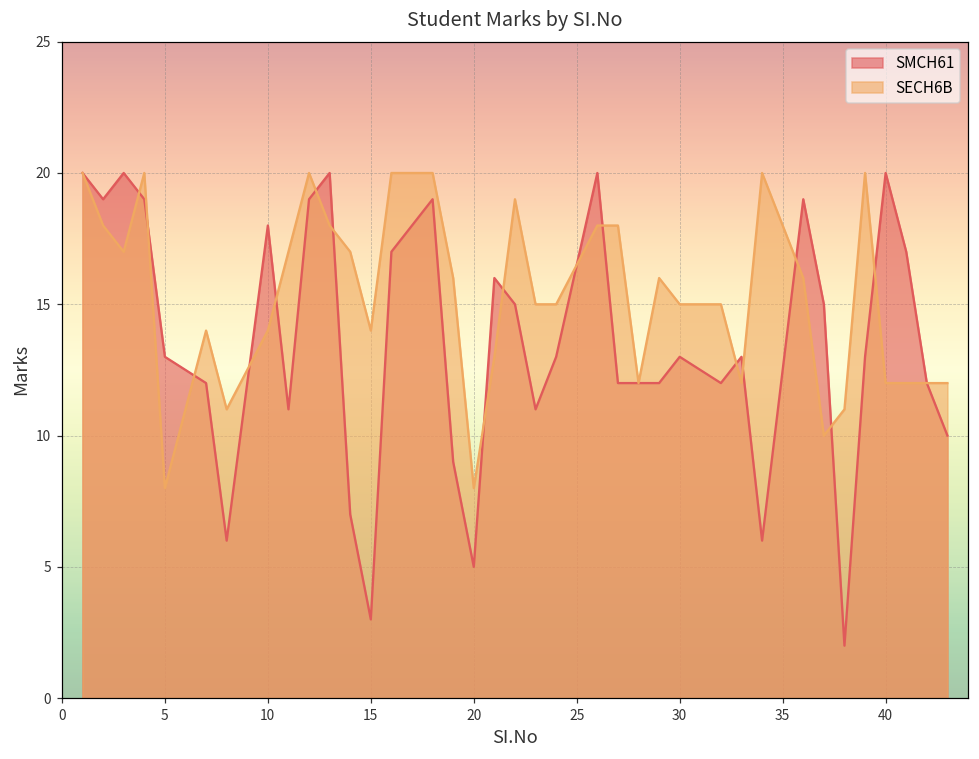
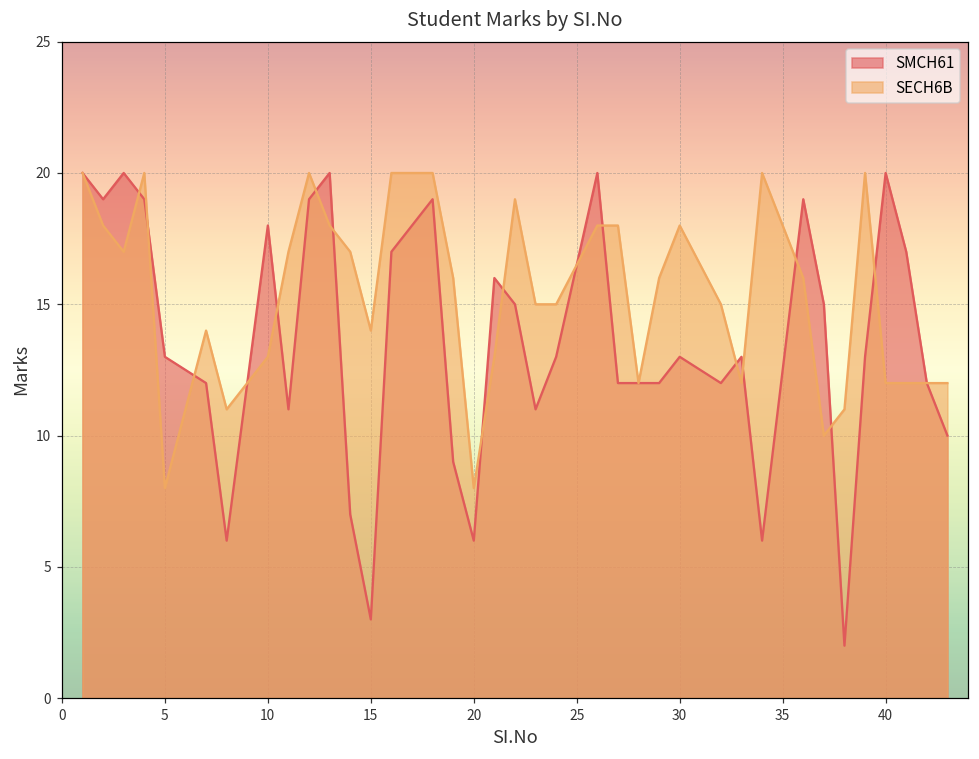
SECH6B, 10: 14 -> 13
SMCH61, 20: 5 -> 6
SECH6B, 30: 15 -> 18
